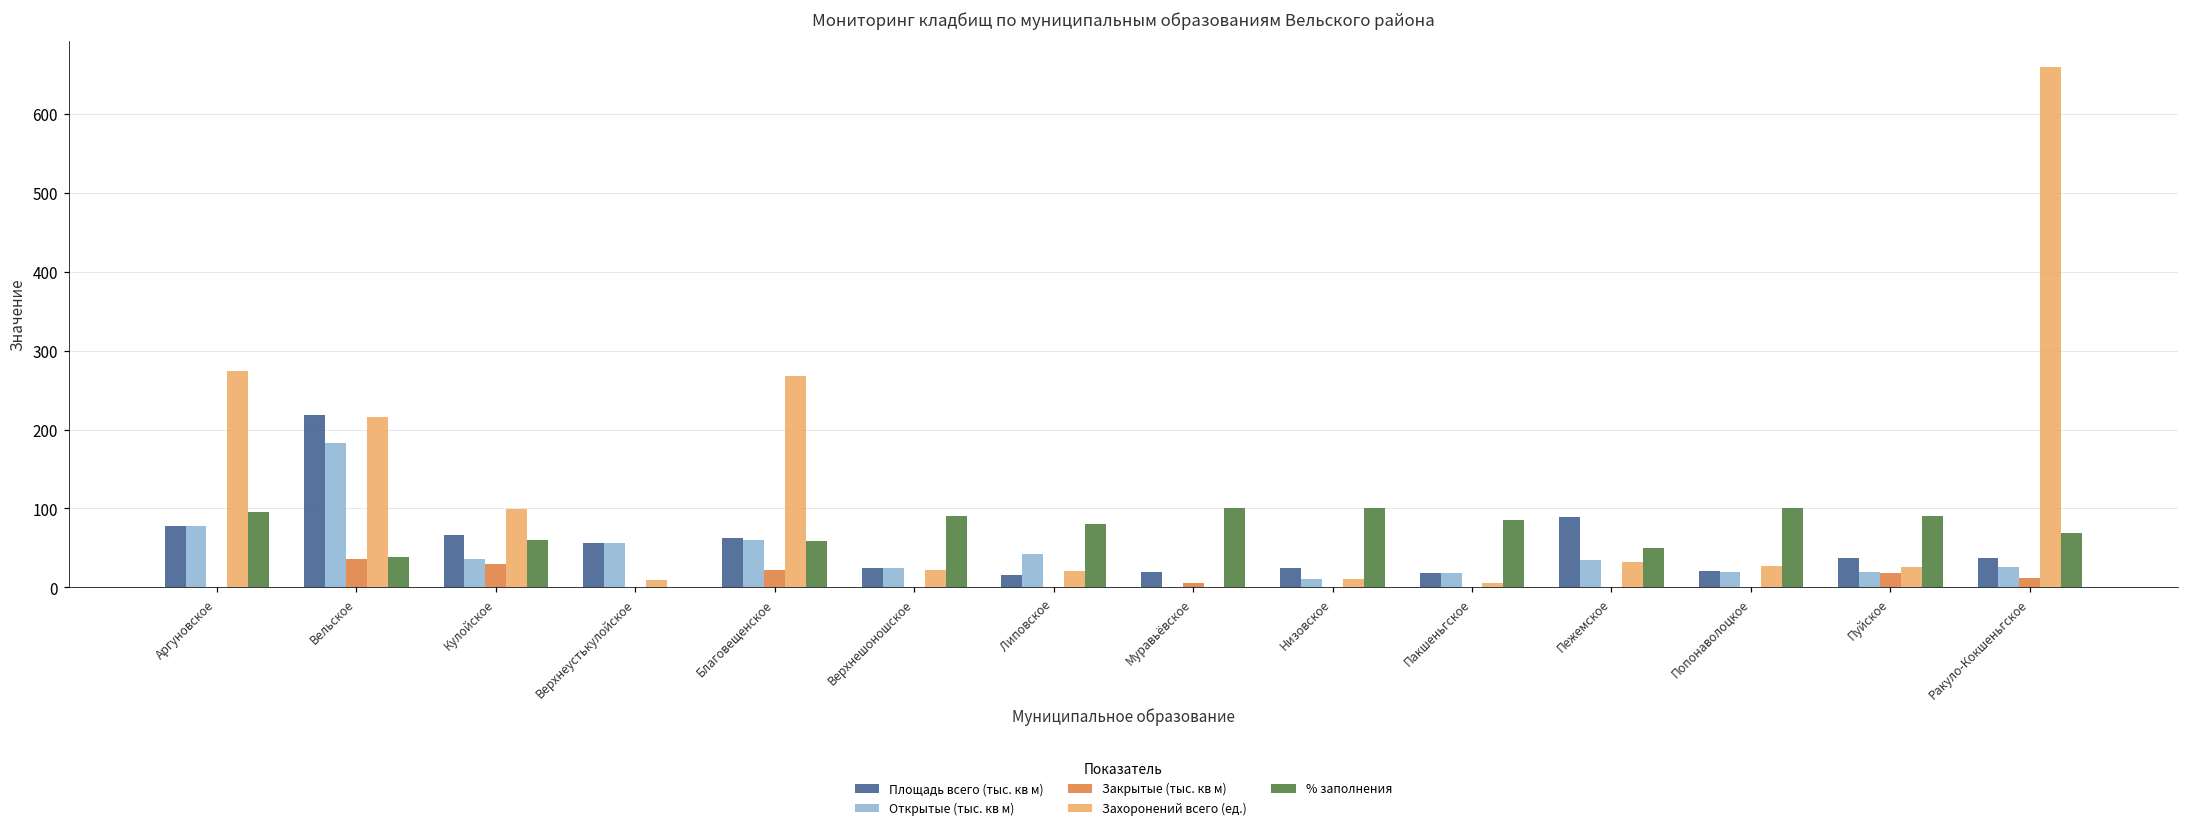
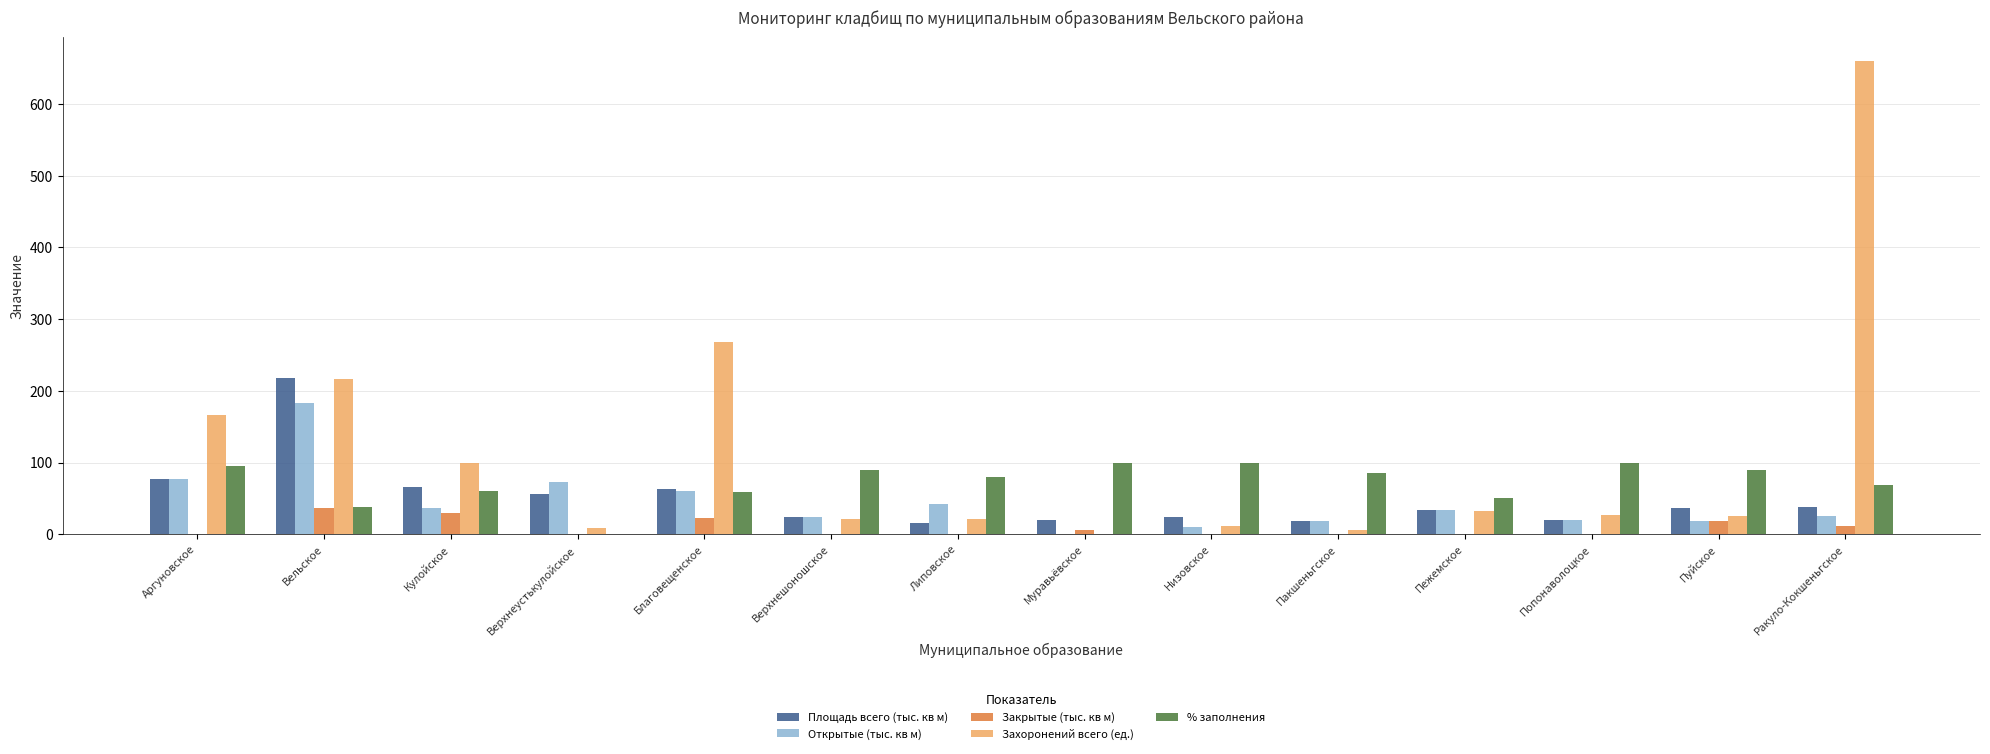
Захоронений всего (ед.), Аргуновское: 270 -> 170
Открытые (тыс. кв м), Верхнеустькулойское: 60 -> 70
Площадь всего (тыс. кв м), Пежемское: 90 -> 30
